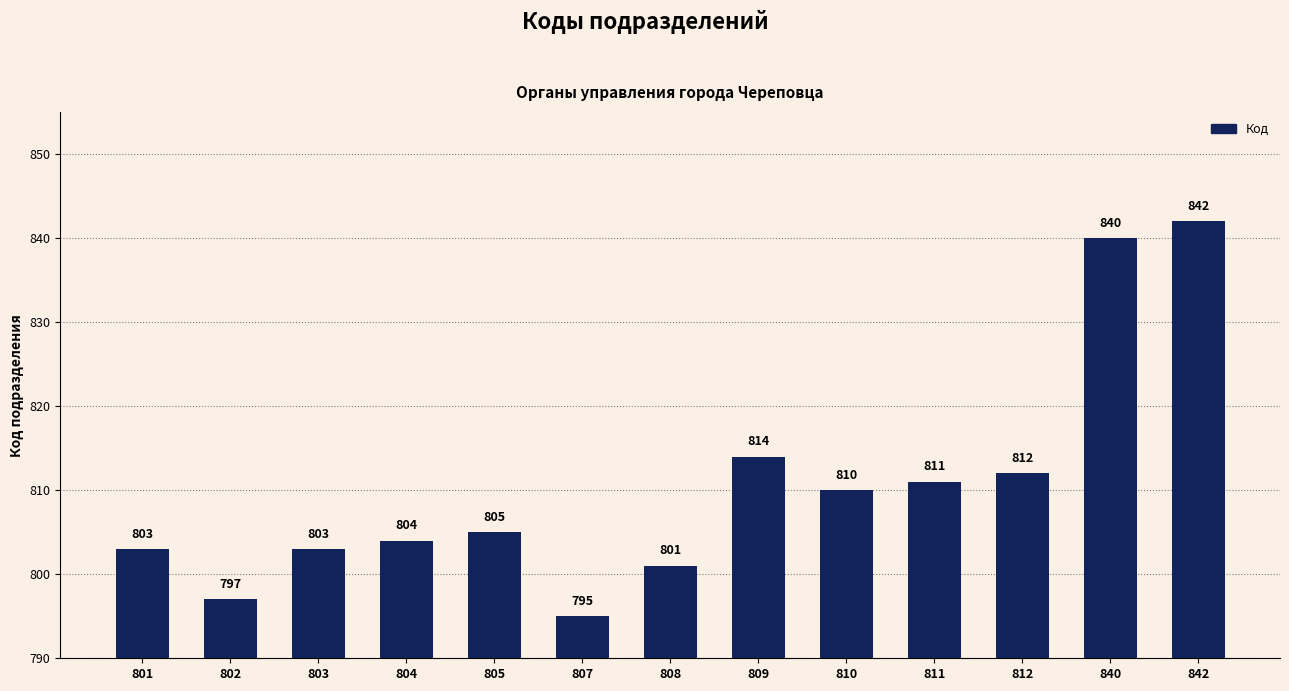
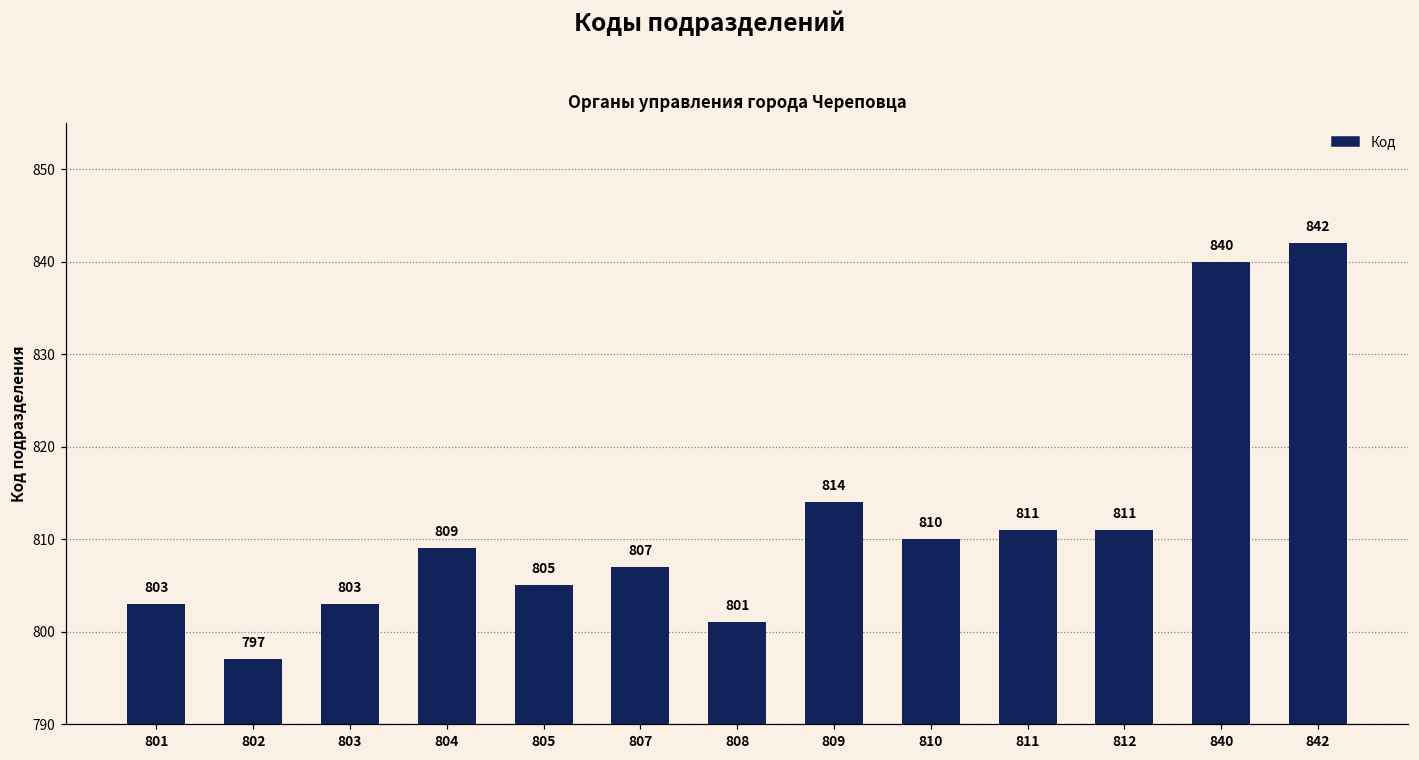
804: 804 -> 809
807: 795 -> 807
812: 812 -> 811
